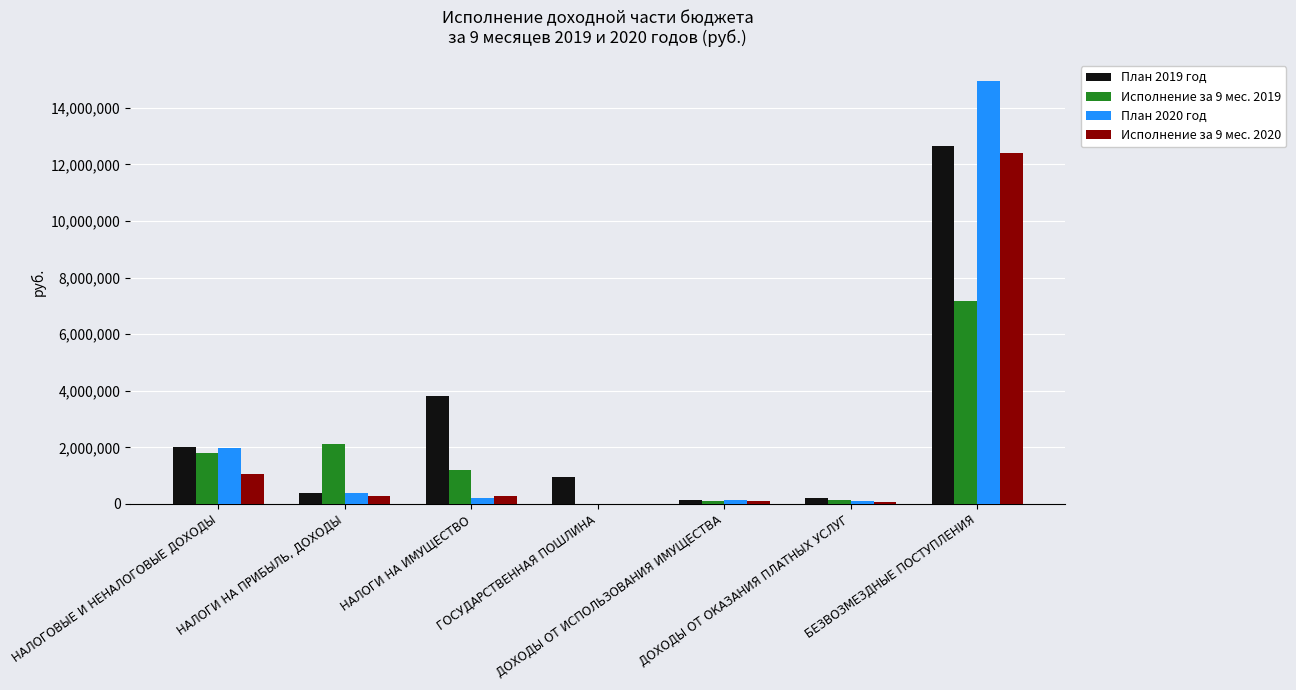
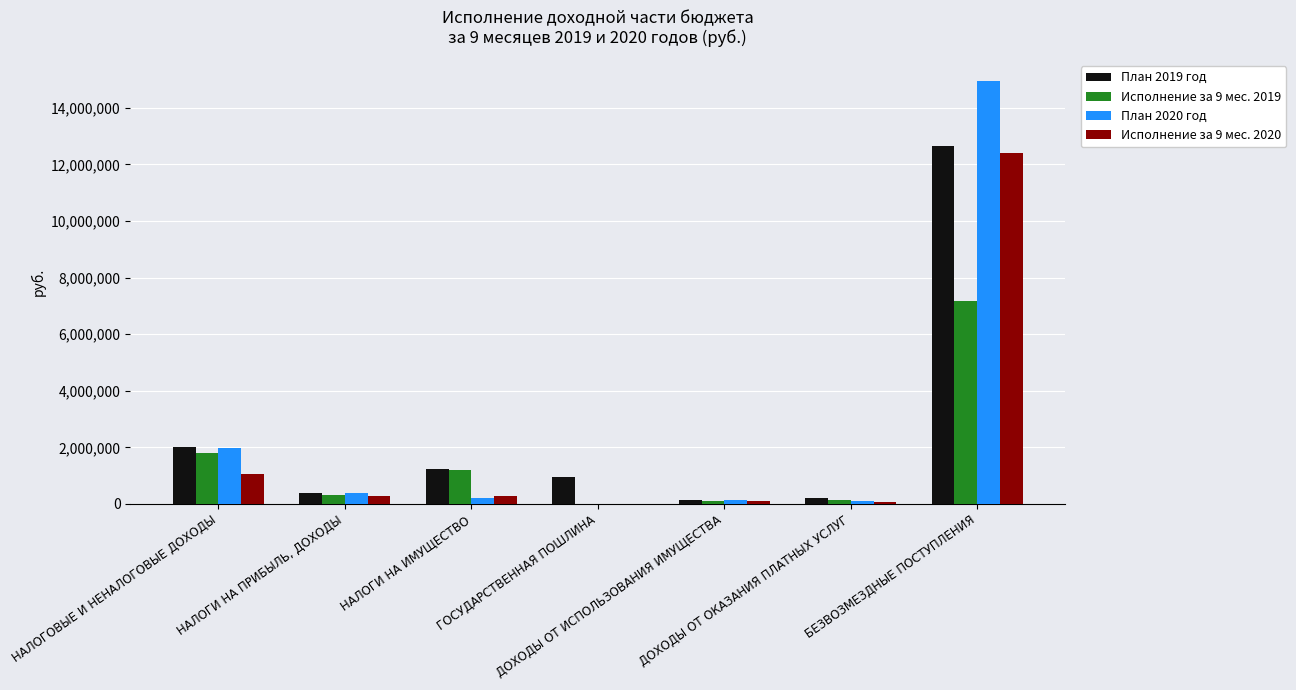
Исполнение за 9 мес. 2019, НАЛОГИ НА ПРИБЫЛЬ, ДОХОДЫ: 2,100,000 -> 300,000
План 2019 год, НАЛОГИ НА ИМУЩЕСТВО: 3,800,000 -> 1,200,000
